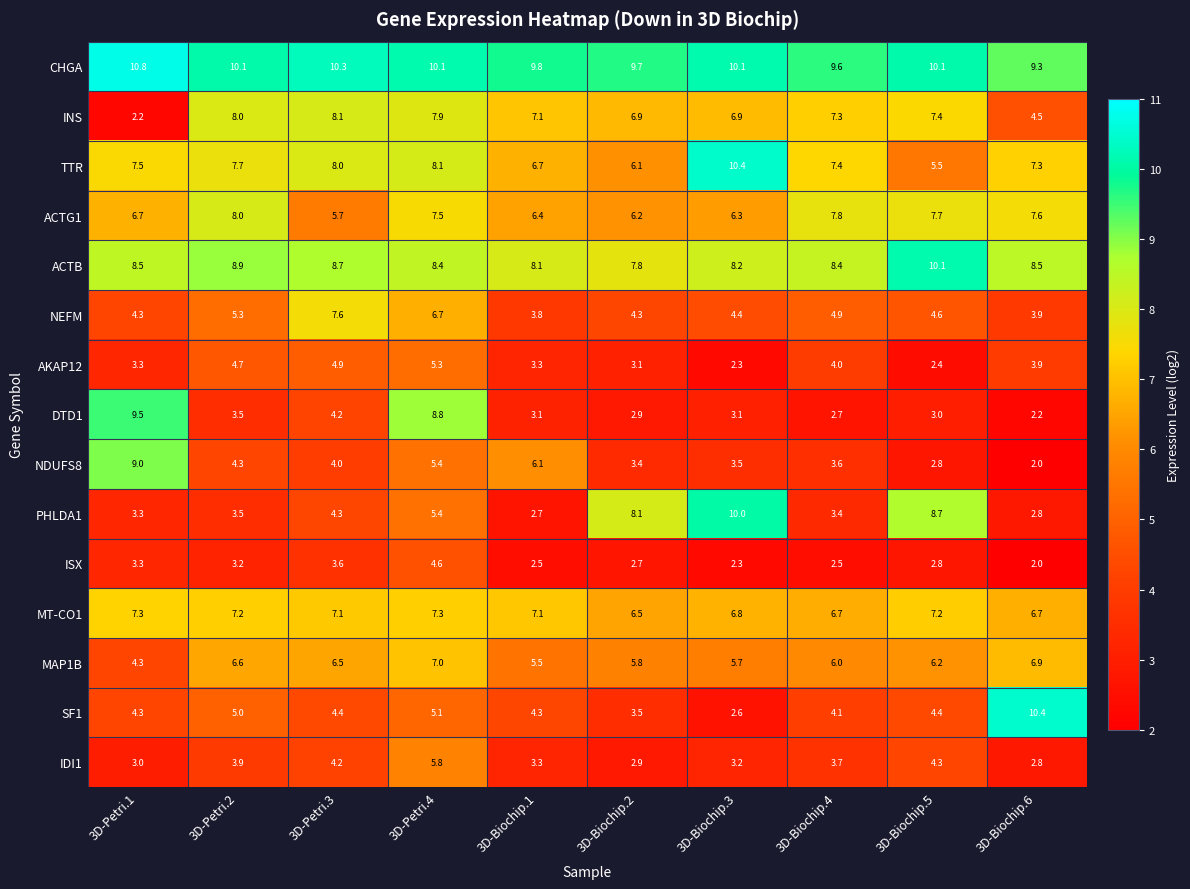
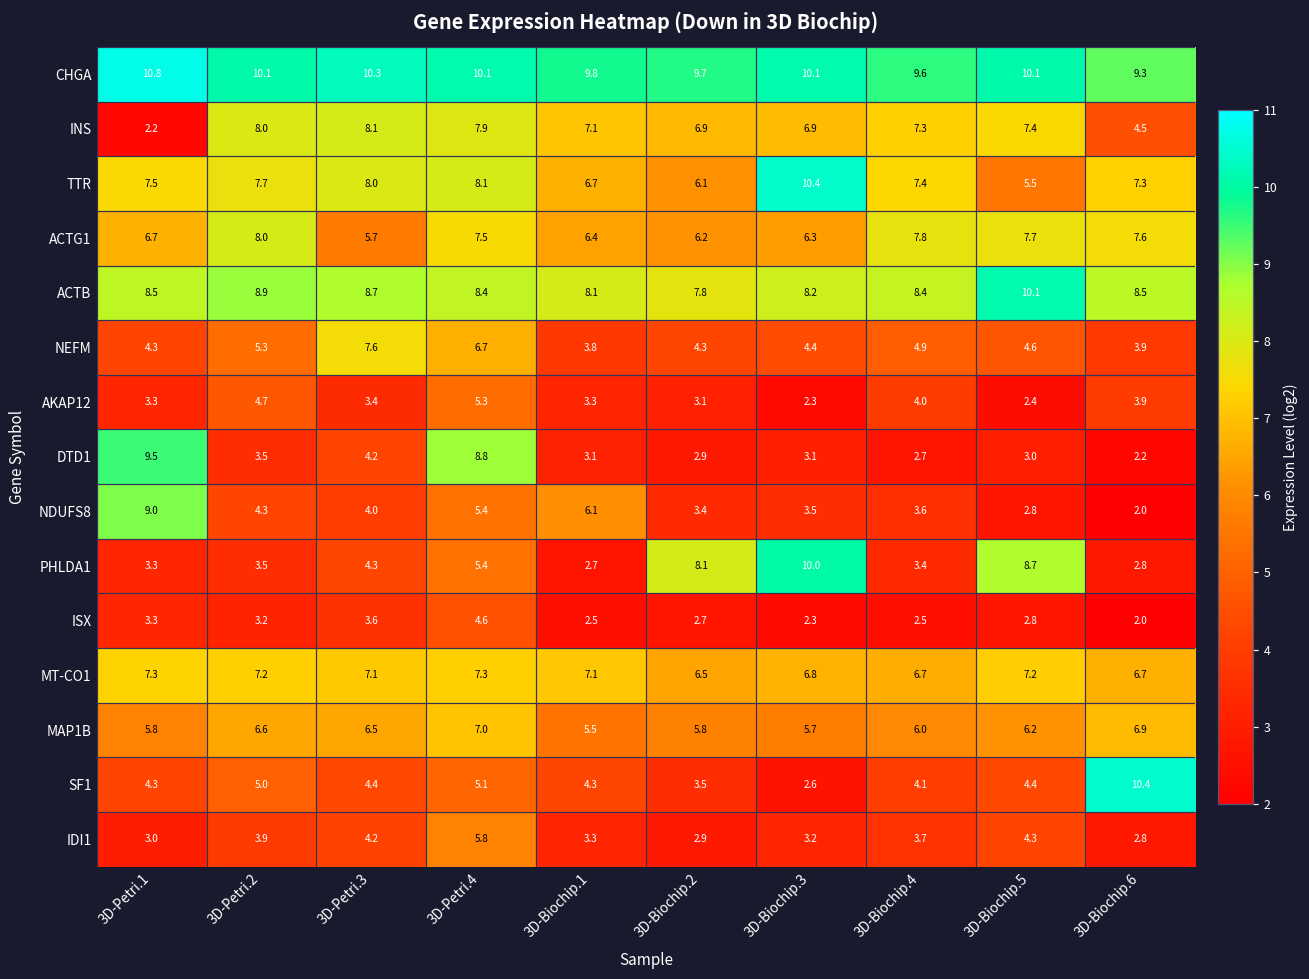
AKAP12, 3D-Petri.3: 4.9 -> 3.4
MAP1B, 3D-Petri.1: 4.3 -> 5.8
